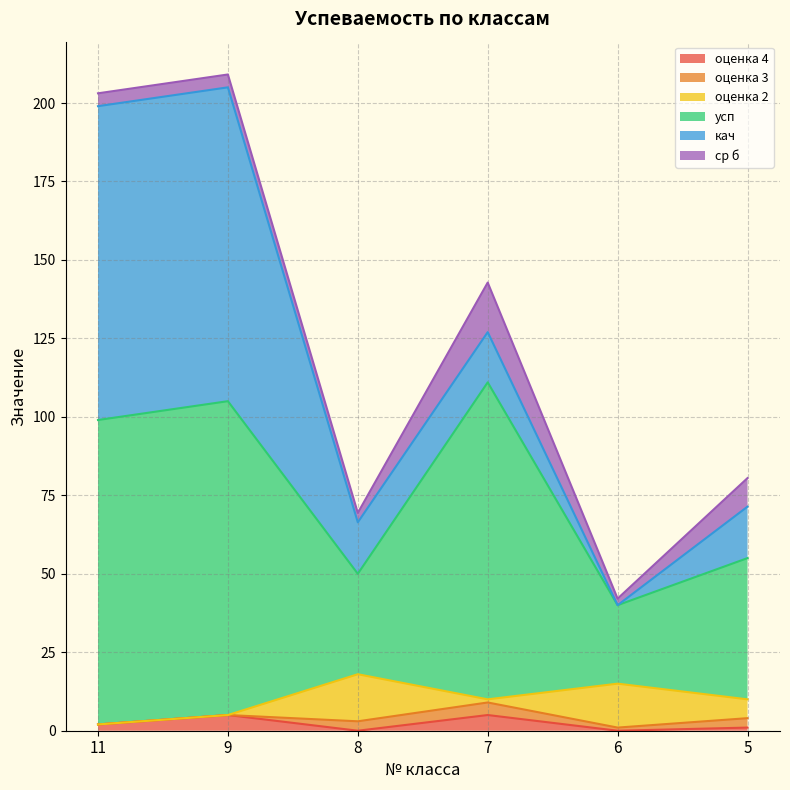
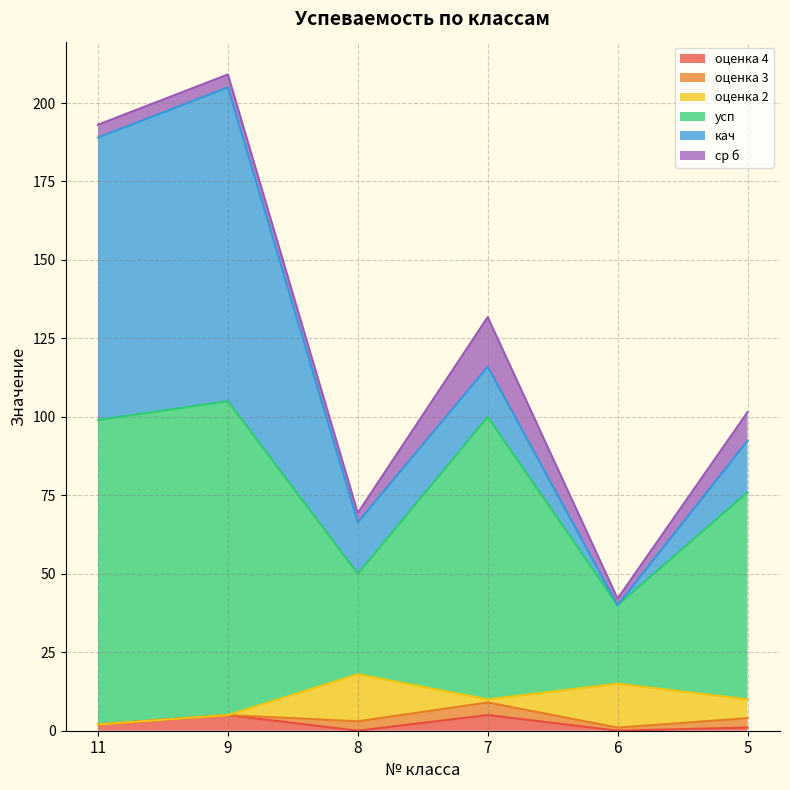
кач, 11: 100 -> 90
усп, 7: 101 -> 90
усп, 5: 45 -> 66
